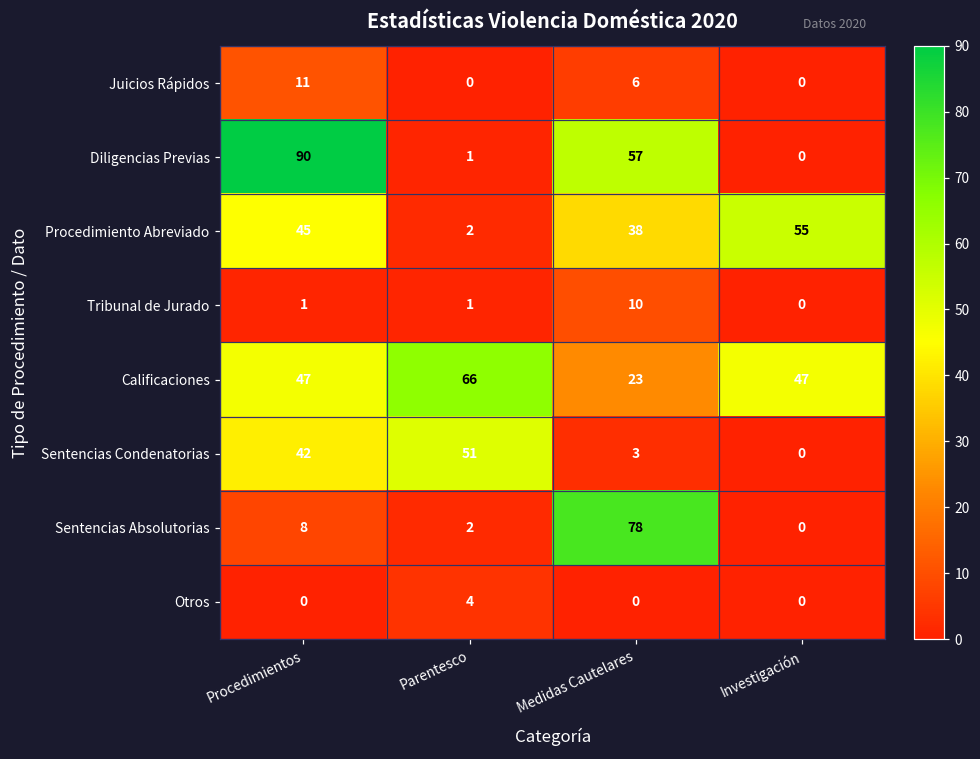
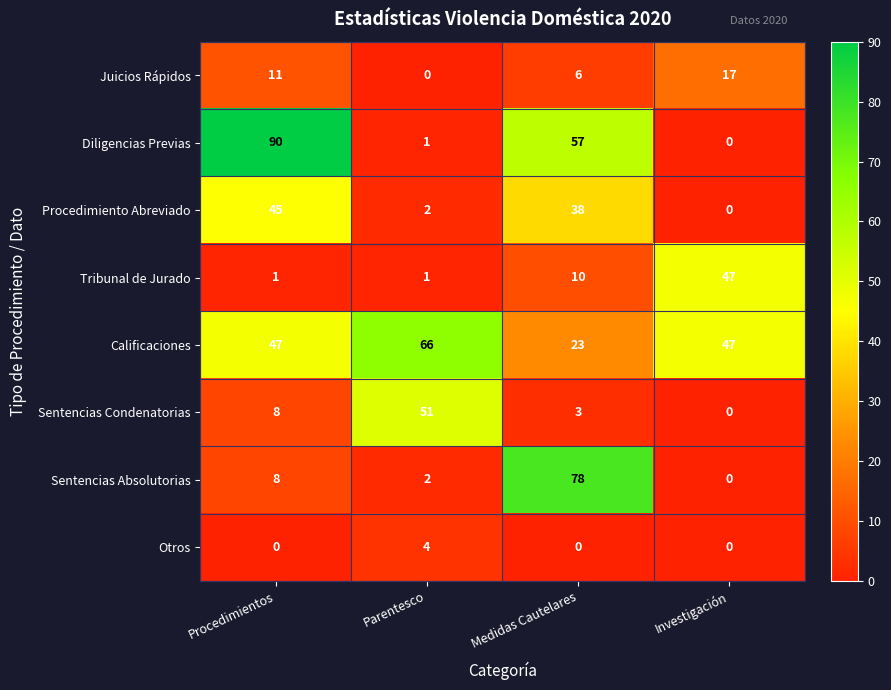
Juicios Rápidos, Investigación: 0 -> 17
Procedimiento Abreviado, Investigación: 55 -> 0
Tribunal de Jurado, Investigación: 0 -> 47
Sentencias Condenatorias, Procedimientos: 42 -> 8
